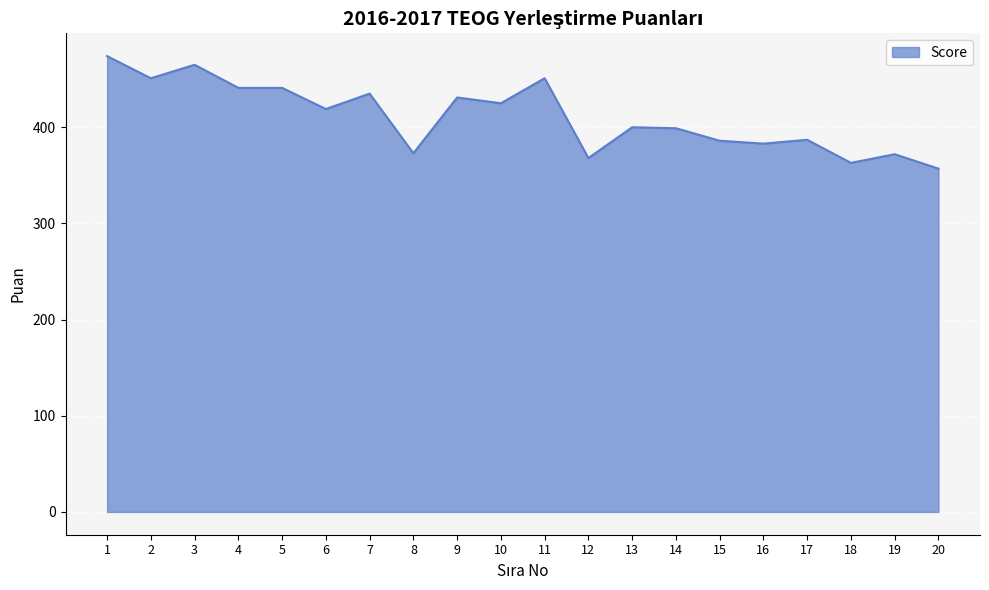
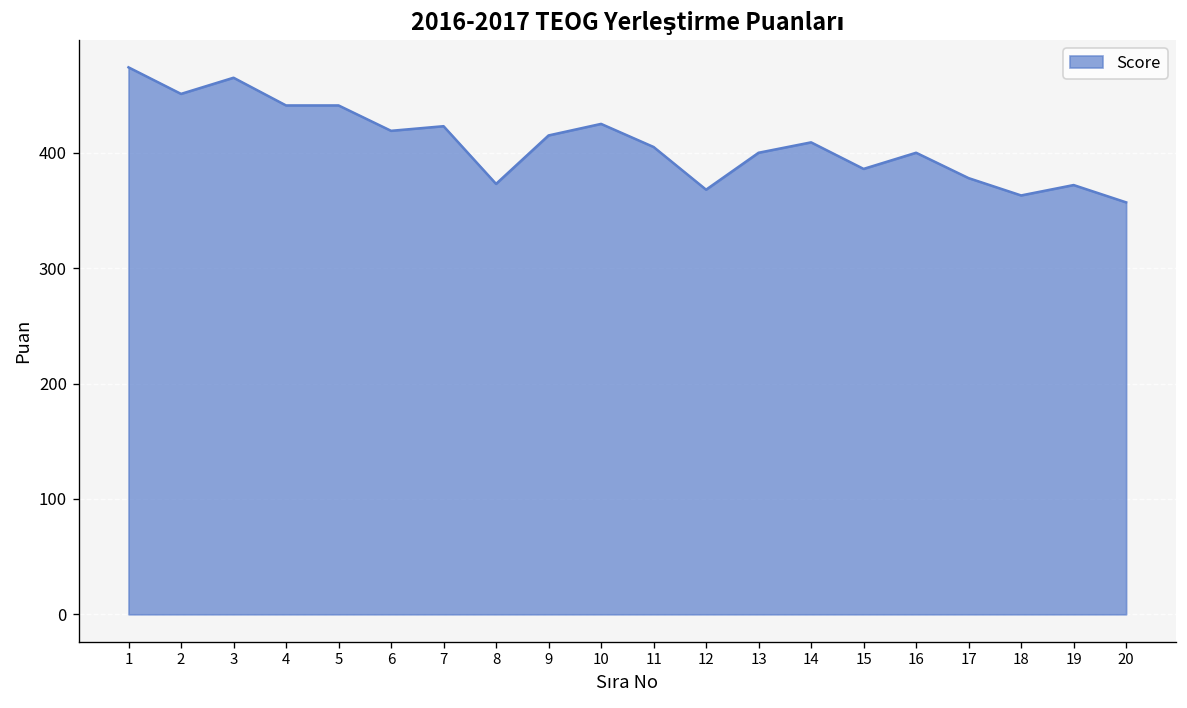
7: 440 -> 420
9: 430 -> 420
11: 450 -> 410
14: 400 -> 410
16: 380 -> 400
17: 390 -> 380
